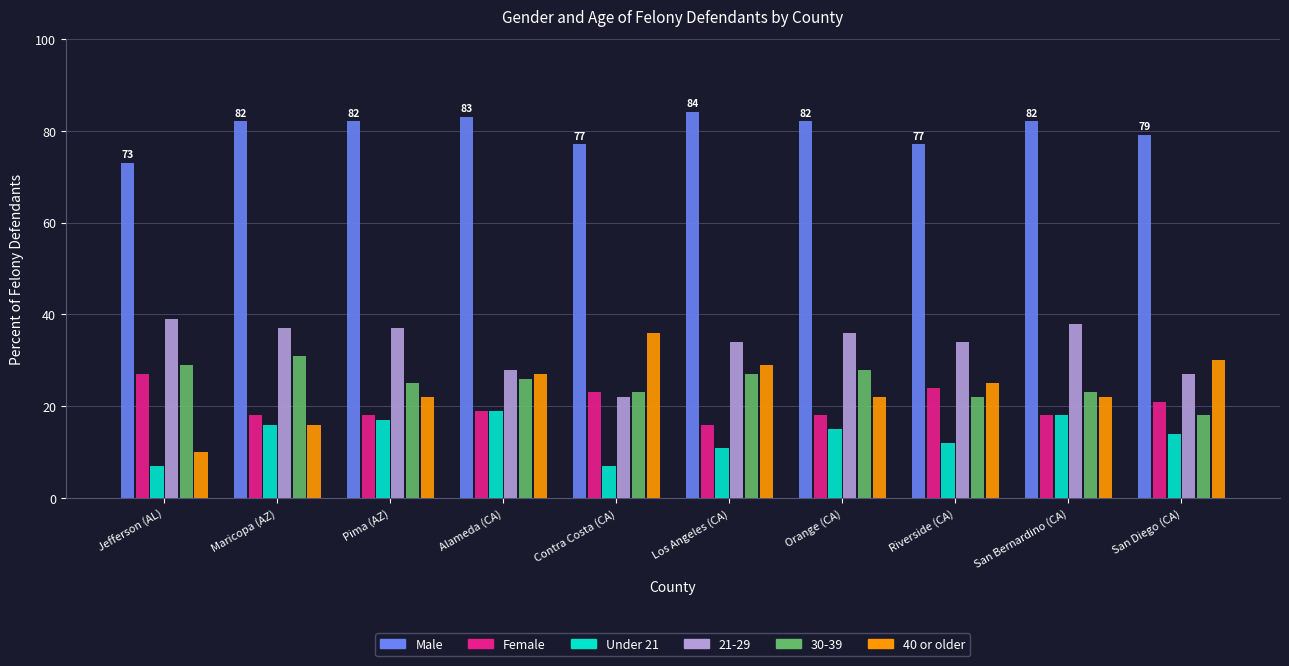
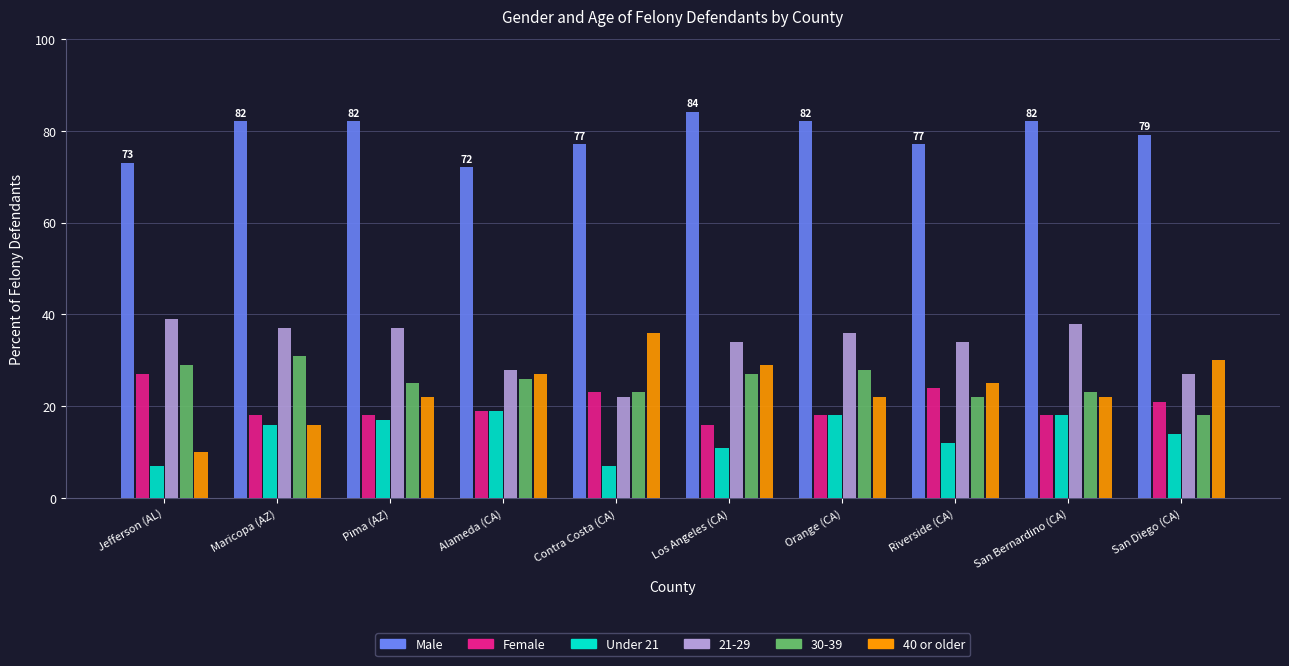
Male, Alameda (CA): 83 -> 72
Under 21, Orange (CA): 15 -> 18
